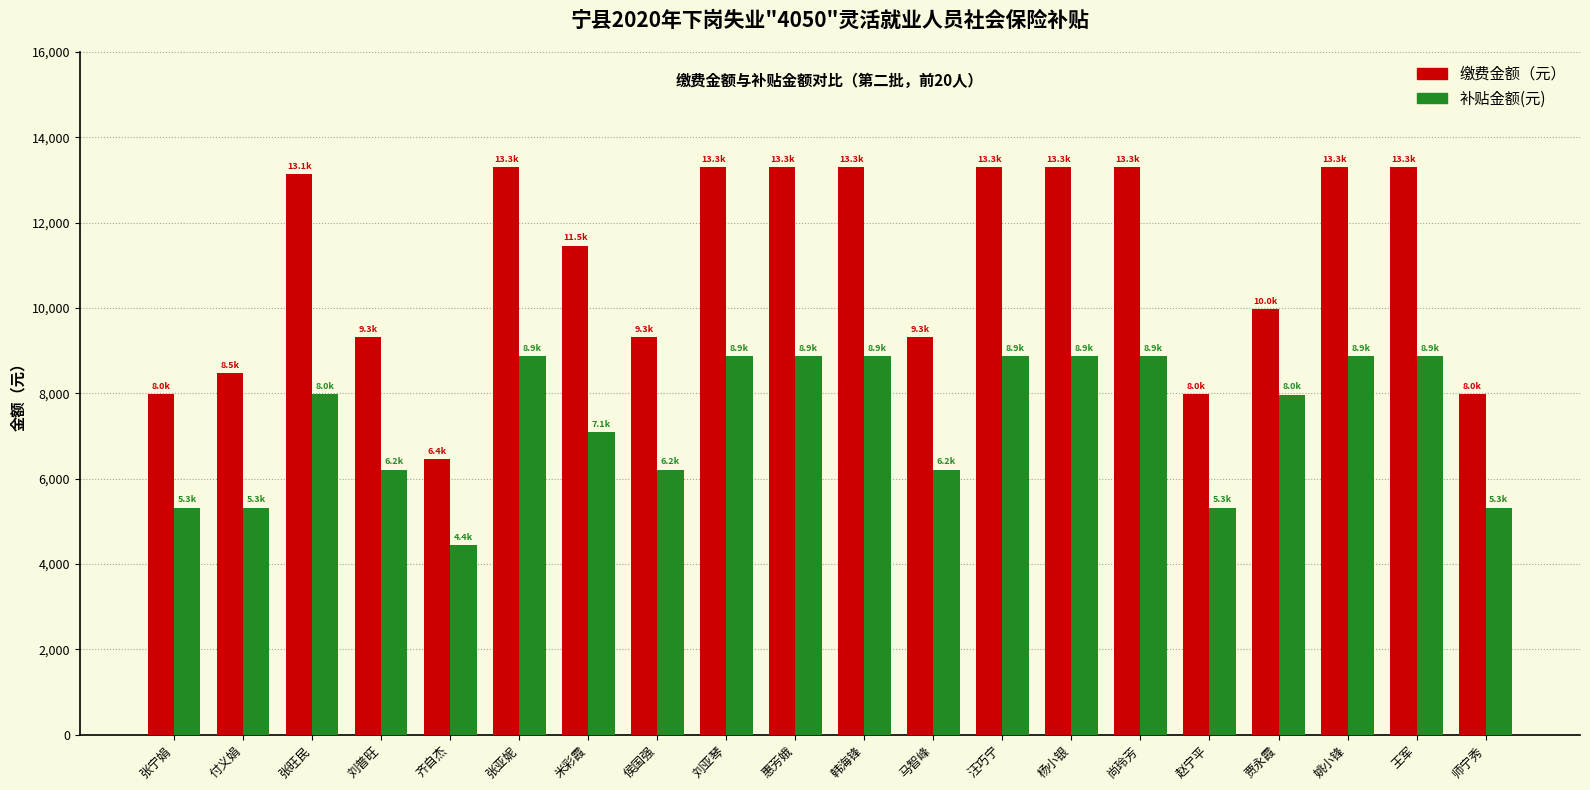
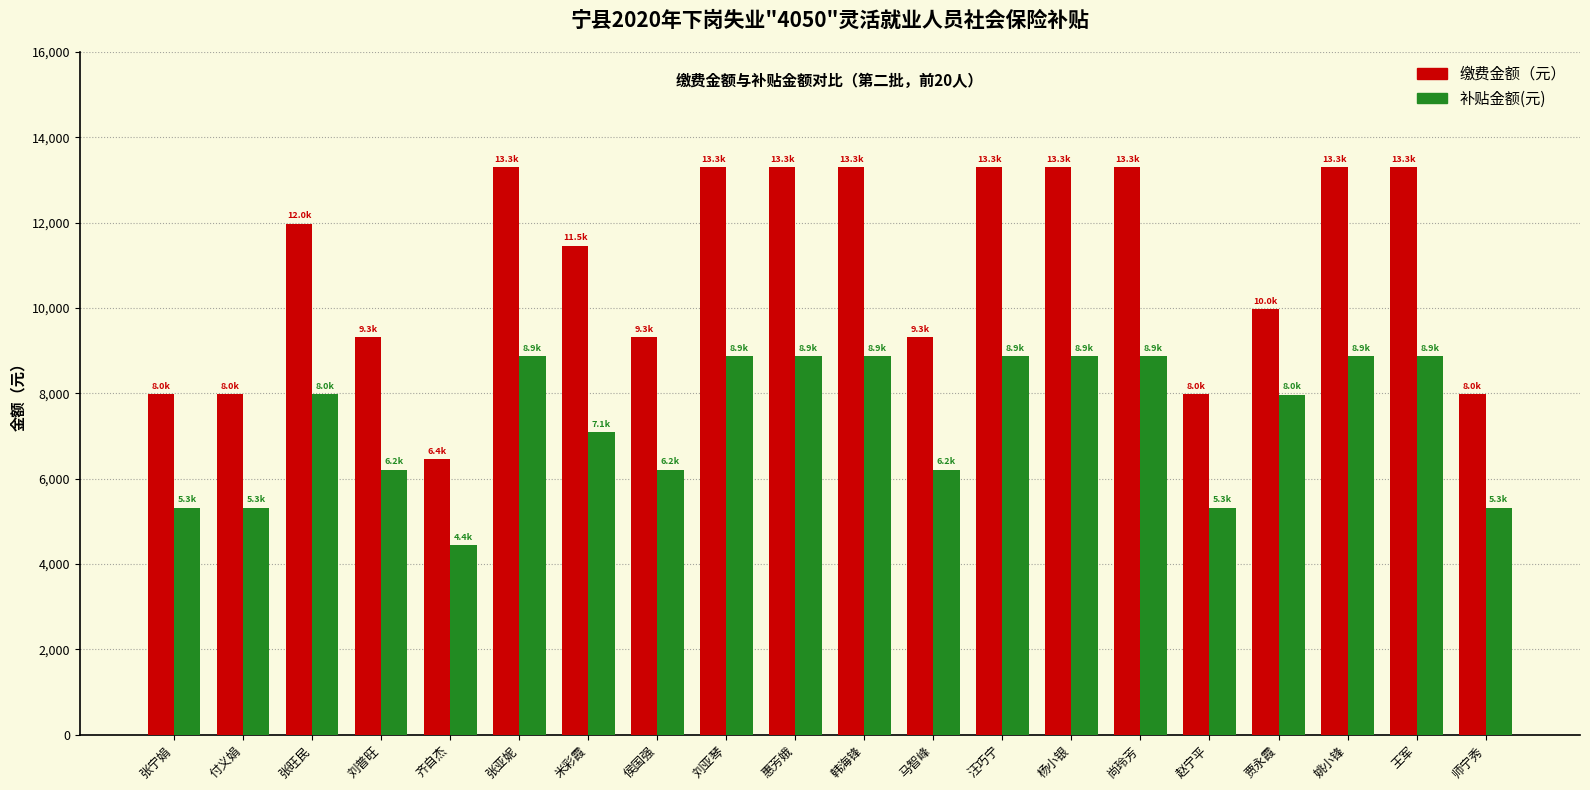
缴费金额（元）, 付义娟: 8.5k -> 8.0k
缴费金额（元）, 张旺民: 13.1k -> 12.0k
